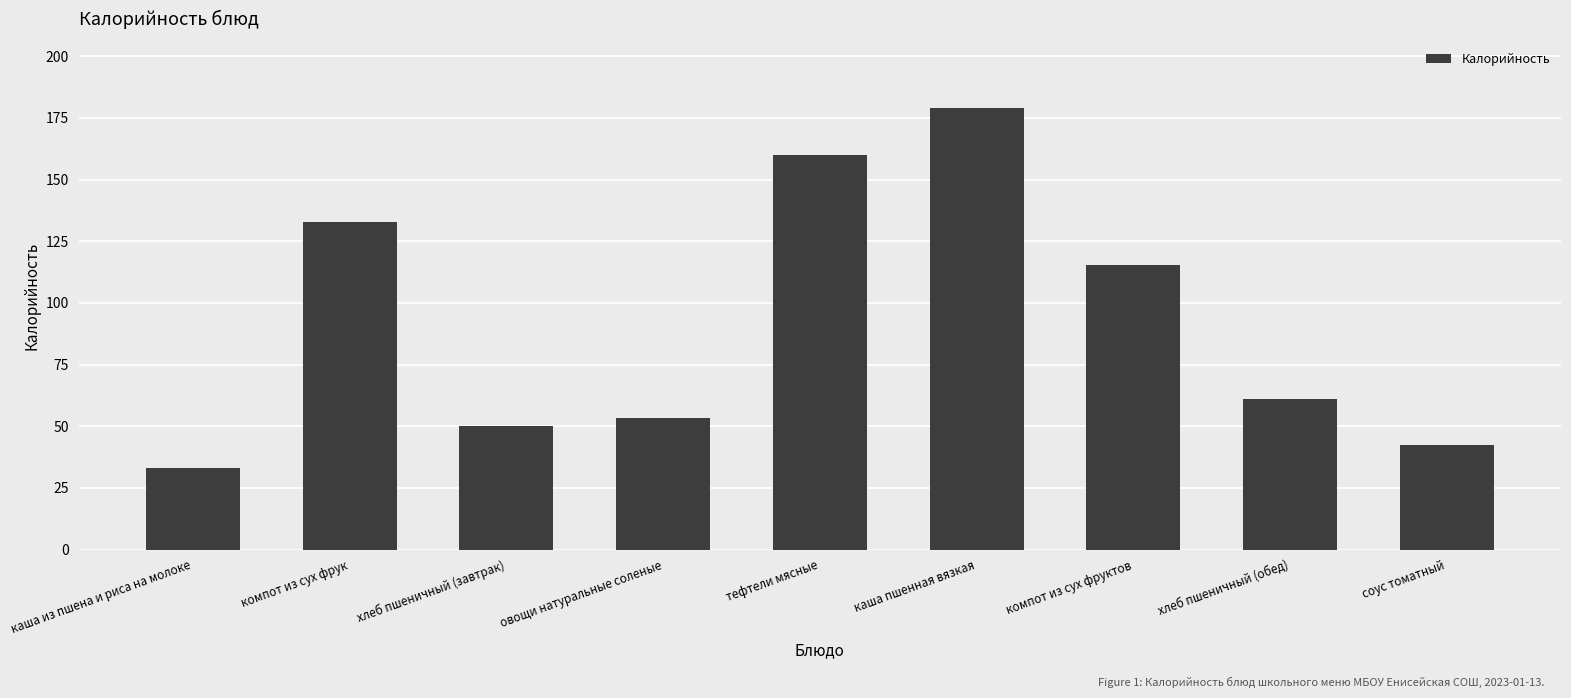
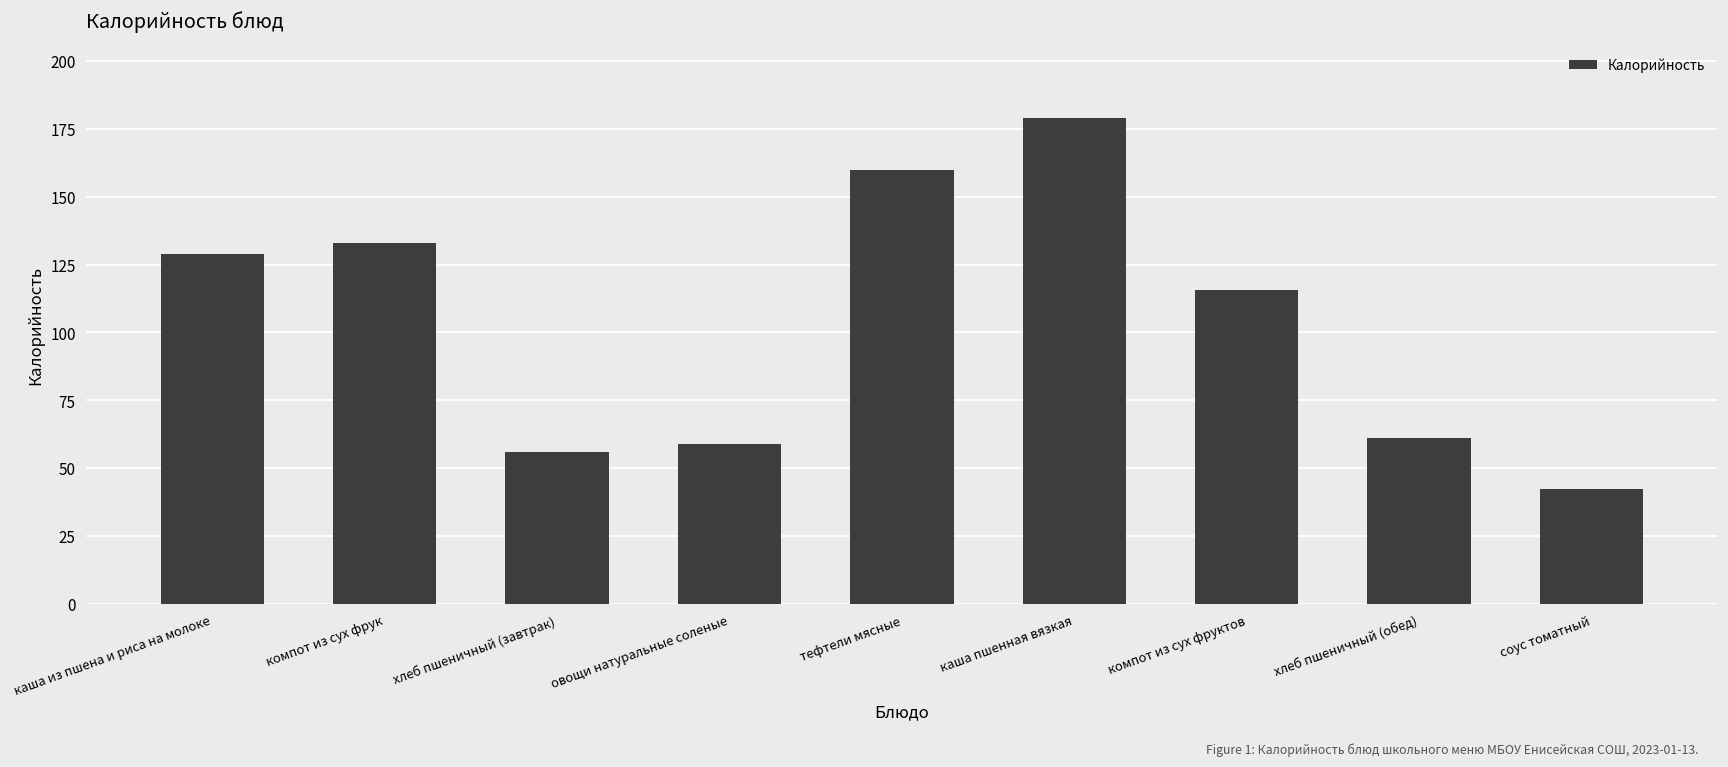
каша из пшена и риса на молоке: 33 -> 129
хлеб пшеничный (завтрак): 50 -> 56
овощи натуральные соленые: 54 -> 59
